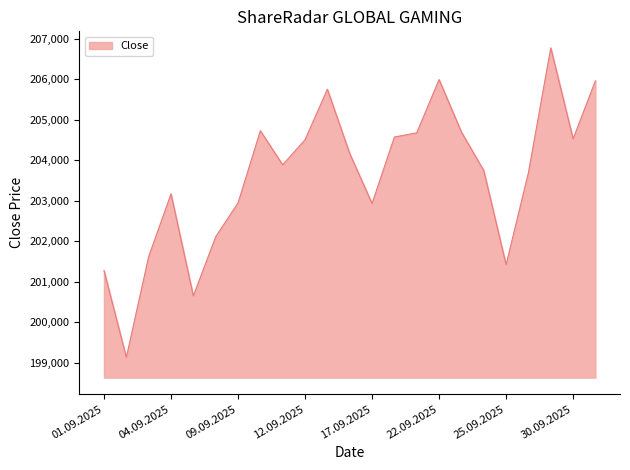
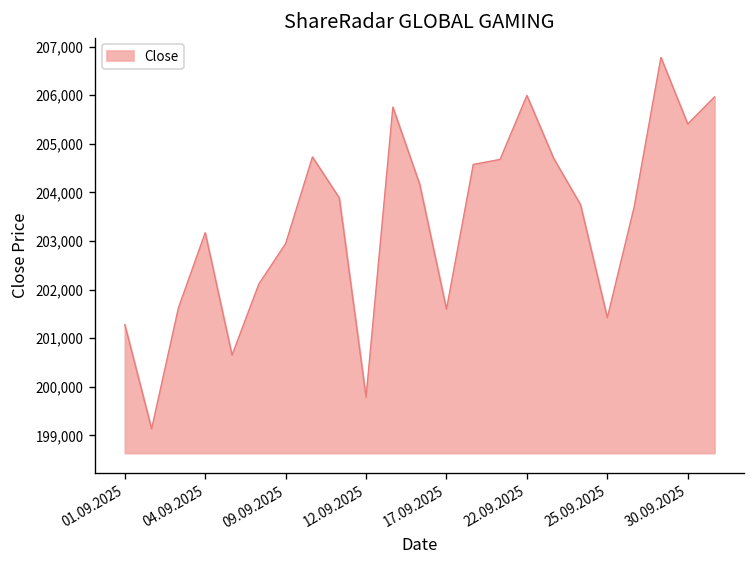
12.09.2025: 204,500 -> 199,800
17.09.2025: 202,900 -> 201,600
30.09.2025: 204,500 -> 205,400
